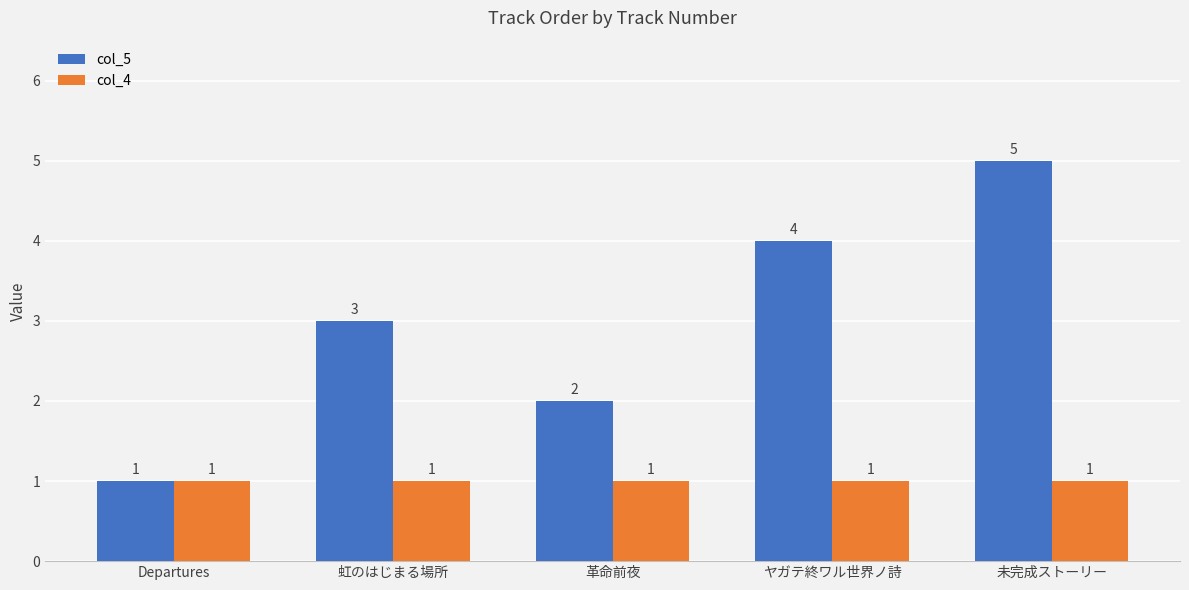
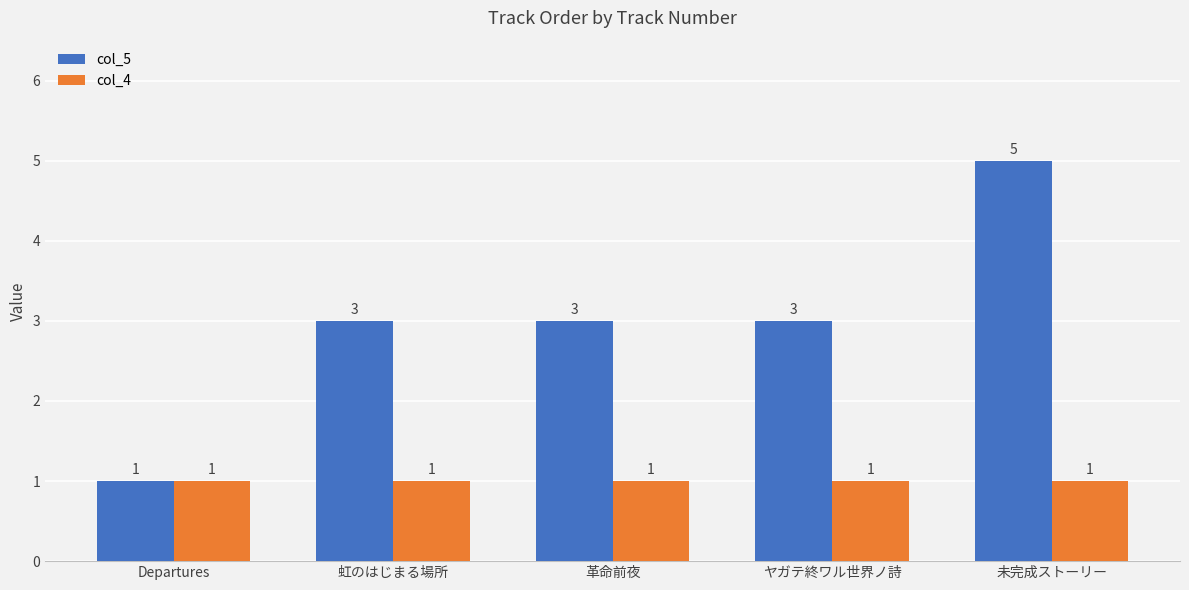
col_5, 革命前夜: 2 -> 3
col_5, ヤガテ終ワル世界ノ詩: 4 -> 3
